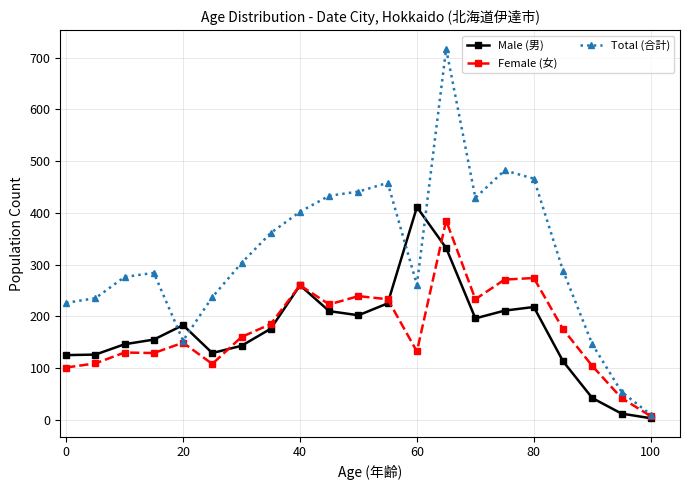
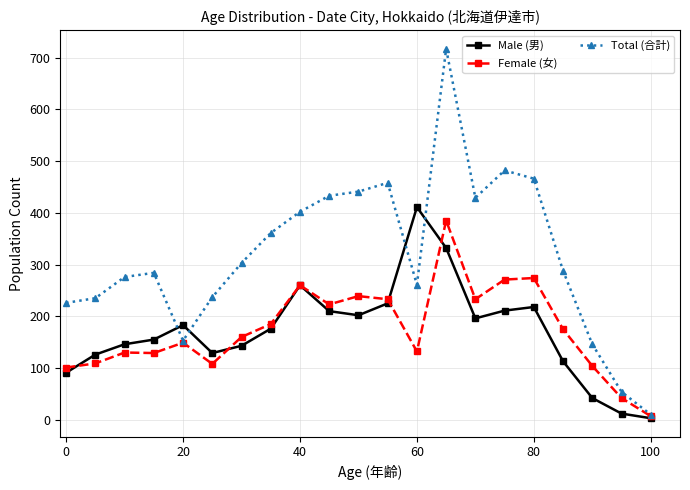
Male (男), 0: 130 -> 90
